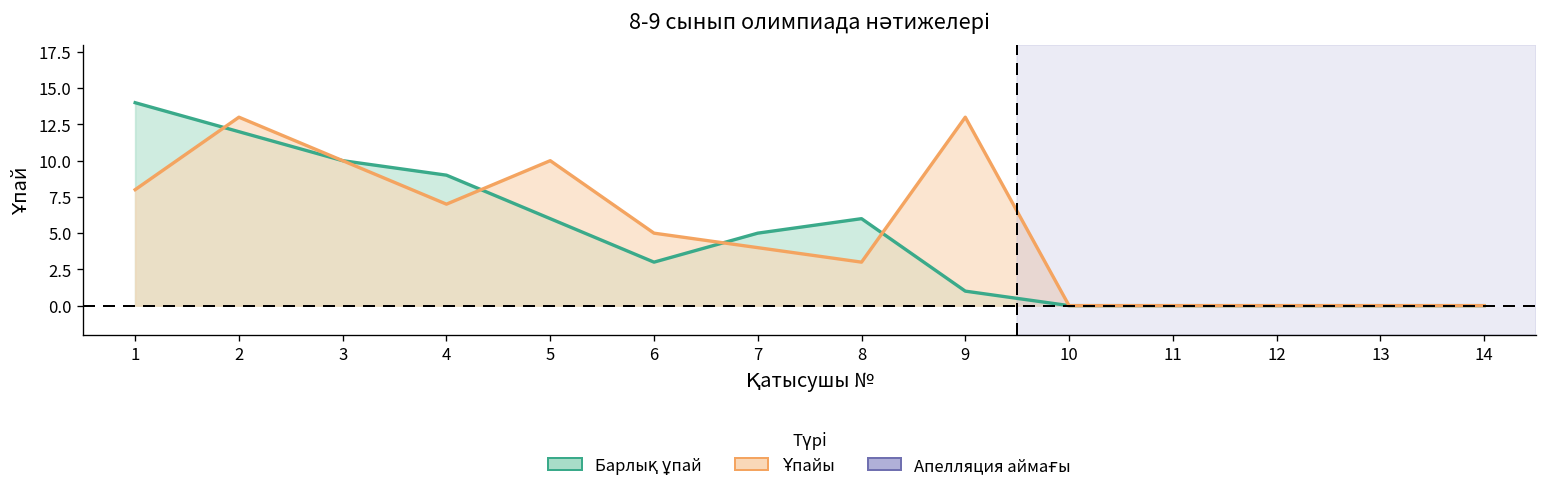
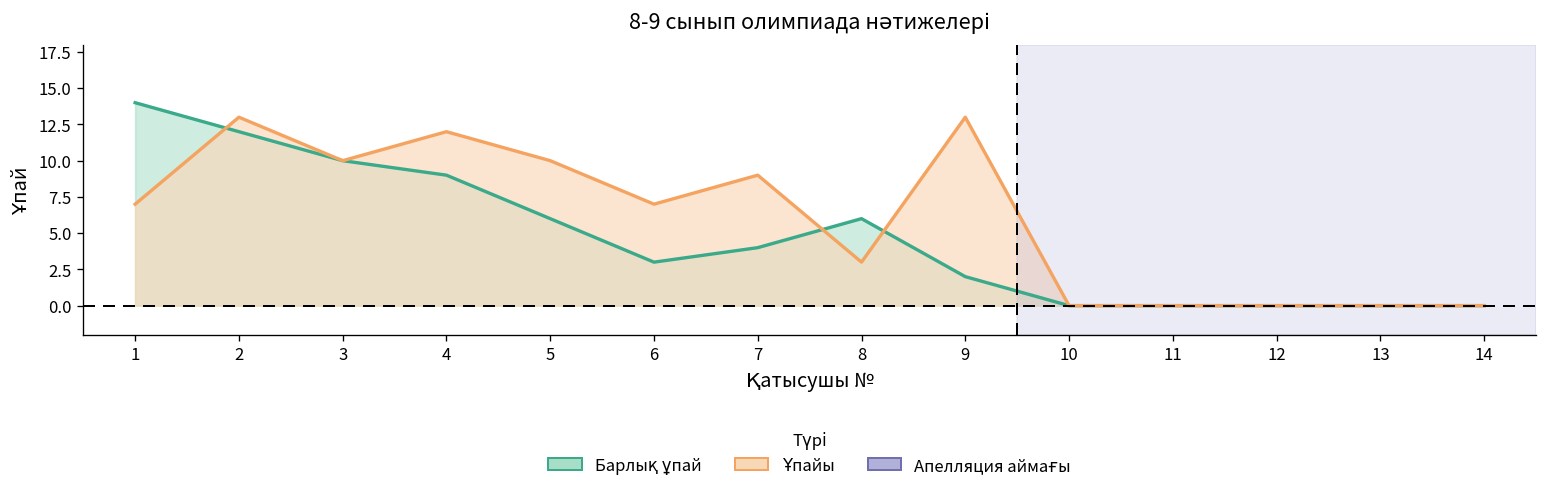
Ұпайы, 1: 8 -> 7
Ұпайы, 4: 7 -> 12
Ұпайы, 6: 5 -> 7
Барлық ұпай, 7: 5 -> 4
Ұпайы, 7: 4 -> 9
Барлық ұпай, 9: 1 -> 2
